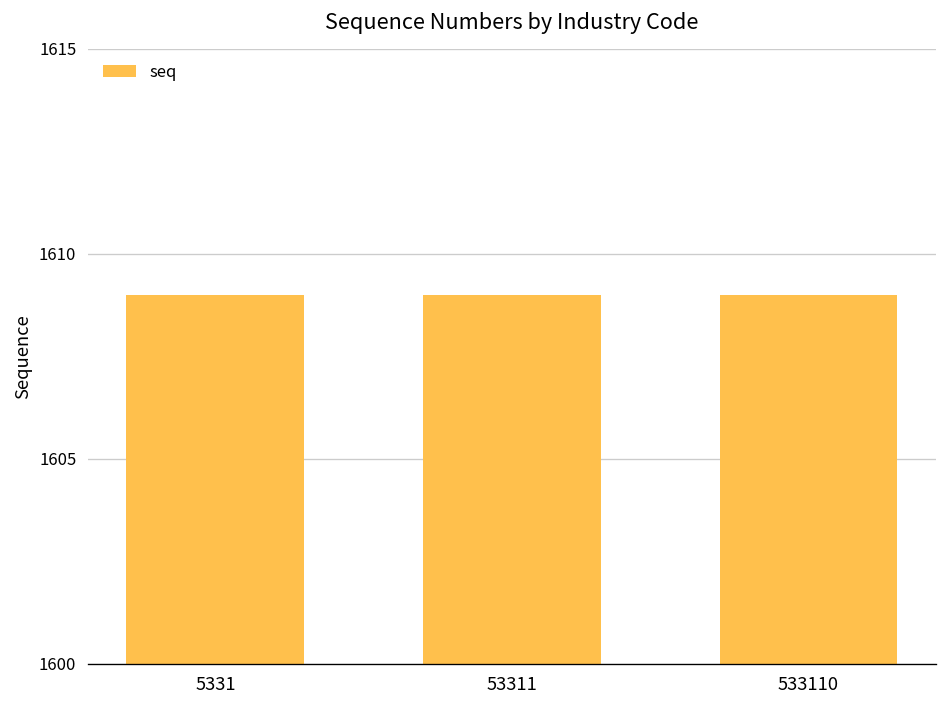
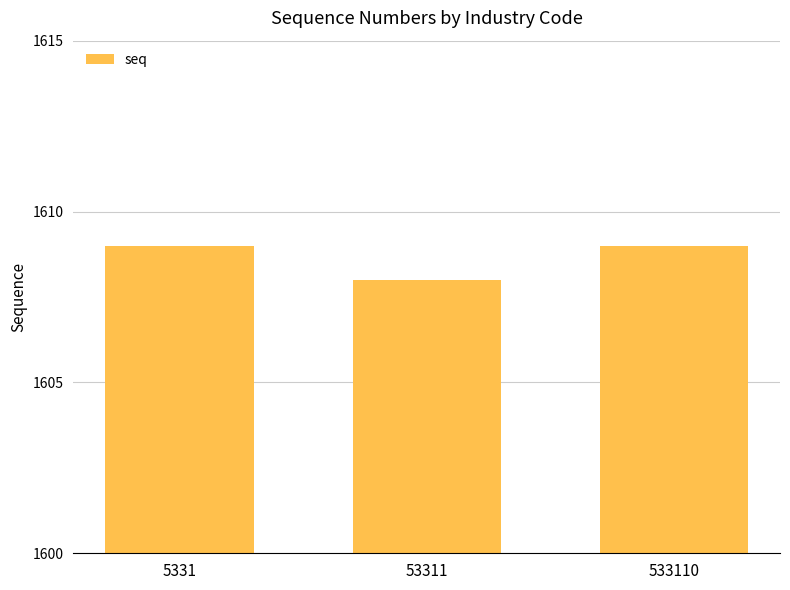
53311: 1609 -> 1608
